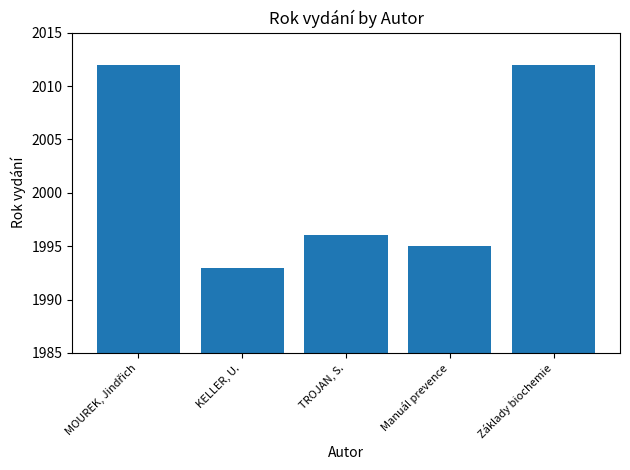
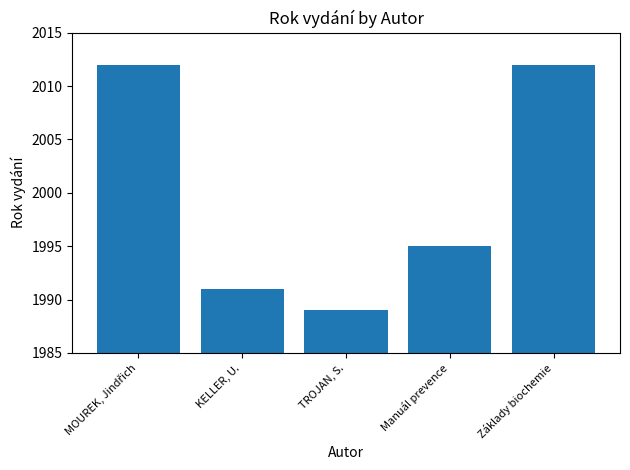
KELLER, U.: 1993 -> 1991
TROJAN, S.: 1996 -> 1989
